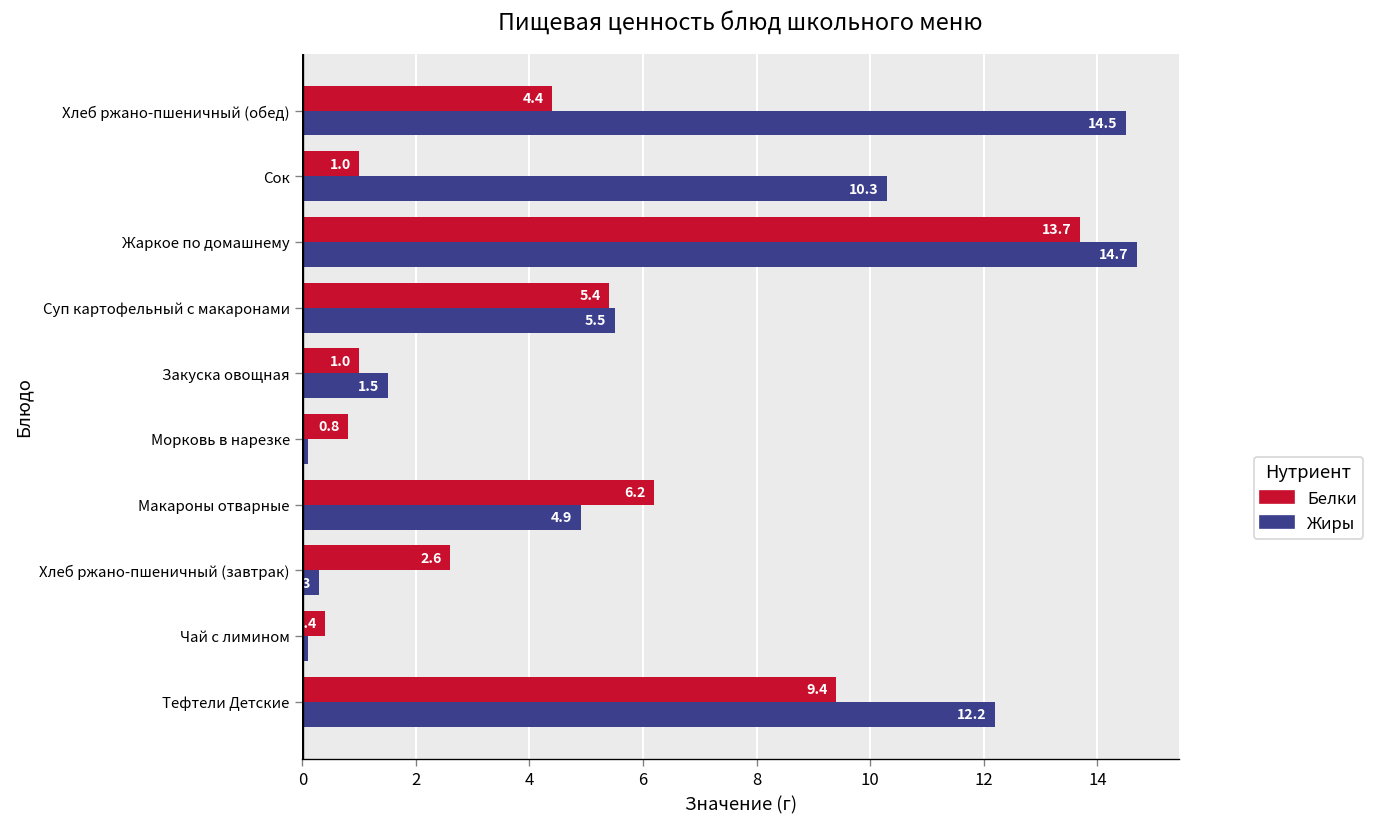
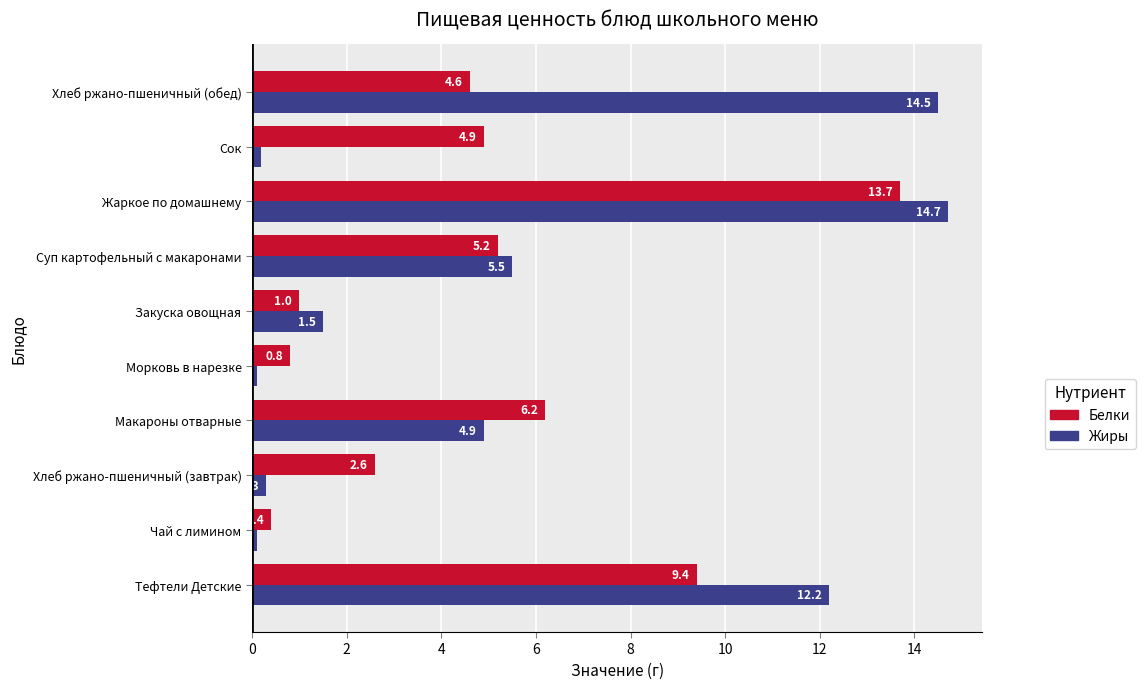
Белки, Хлеб ржано-пшеничный (обед): 4.4 -> 4.6
Белки, Сок: 1.0 -> 4.9
Жиры, Сок: 10.3 -> 0.2
Белки, Суп картофельный с макаронами: 5.4 -> 5.2
